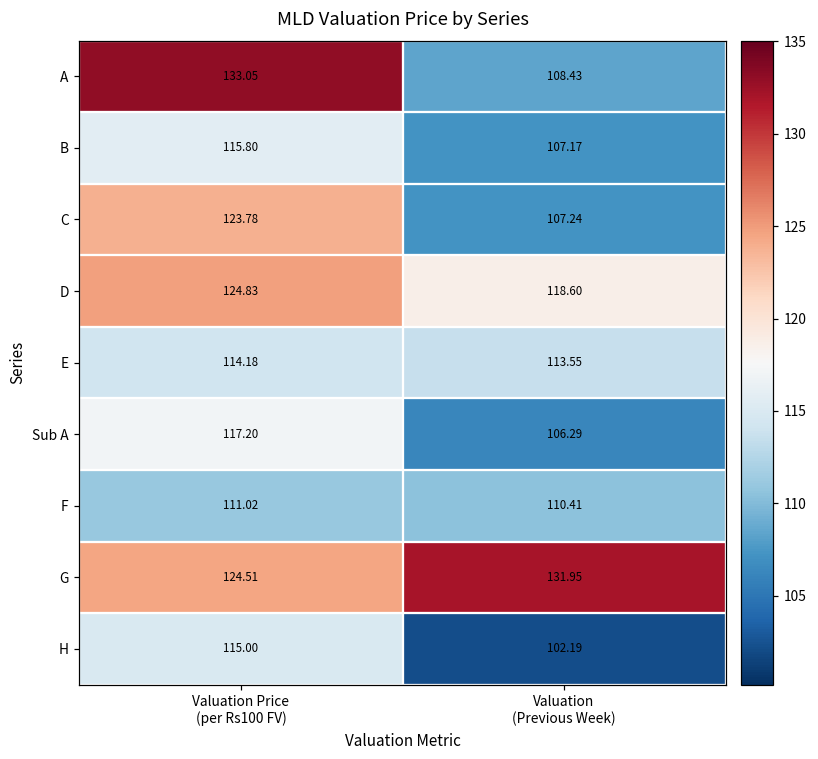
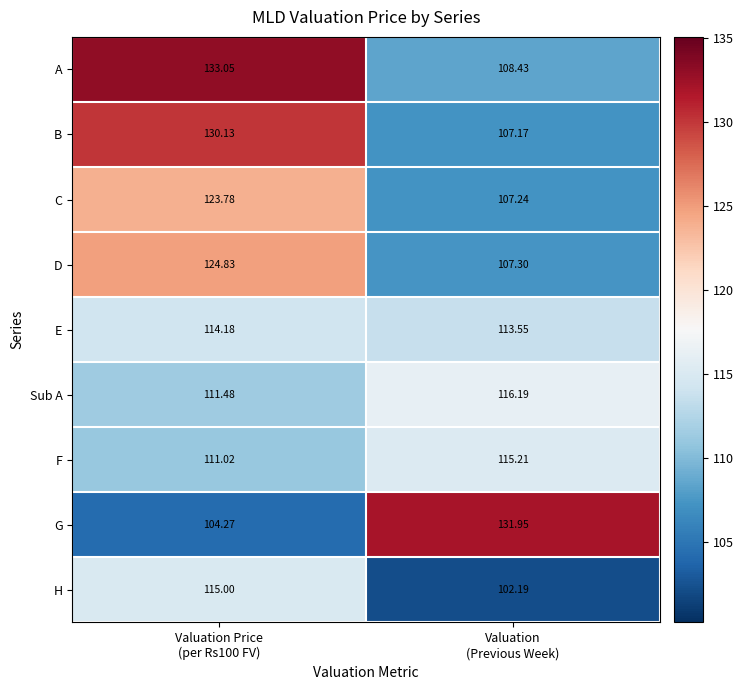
B, Valuation Price (per Rs100 FV): 115.80 -> 130.13
D, Valuation (Previous Week): 118.60 -> 107.30
Sub A, Valuation Price (per Rs100 FV): 117.20 -> 111.48
Sub A, Valuation (Previous Week): 106.29 -> 116.19
F, Valuation (Previous Week): 110.41 -> 115.21
G, Valuation Price (per Rs100 FV): 124.51 -> 104.27
